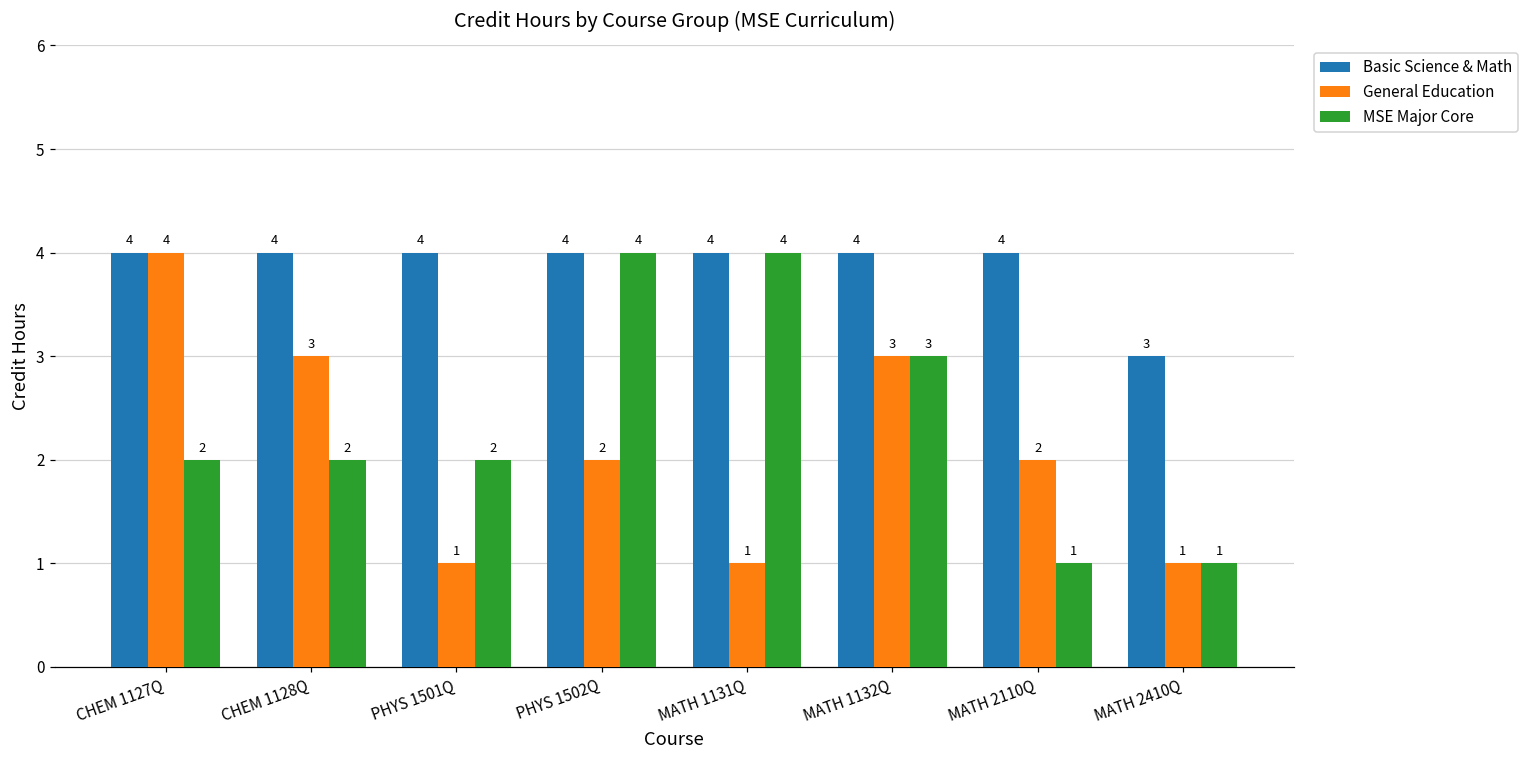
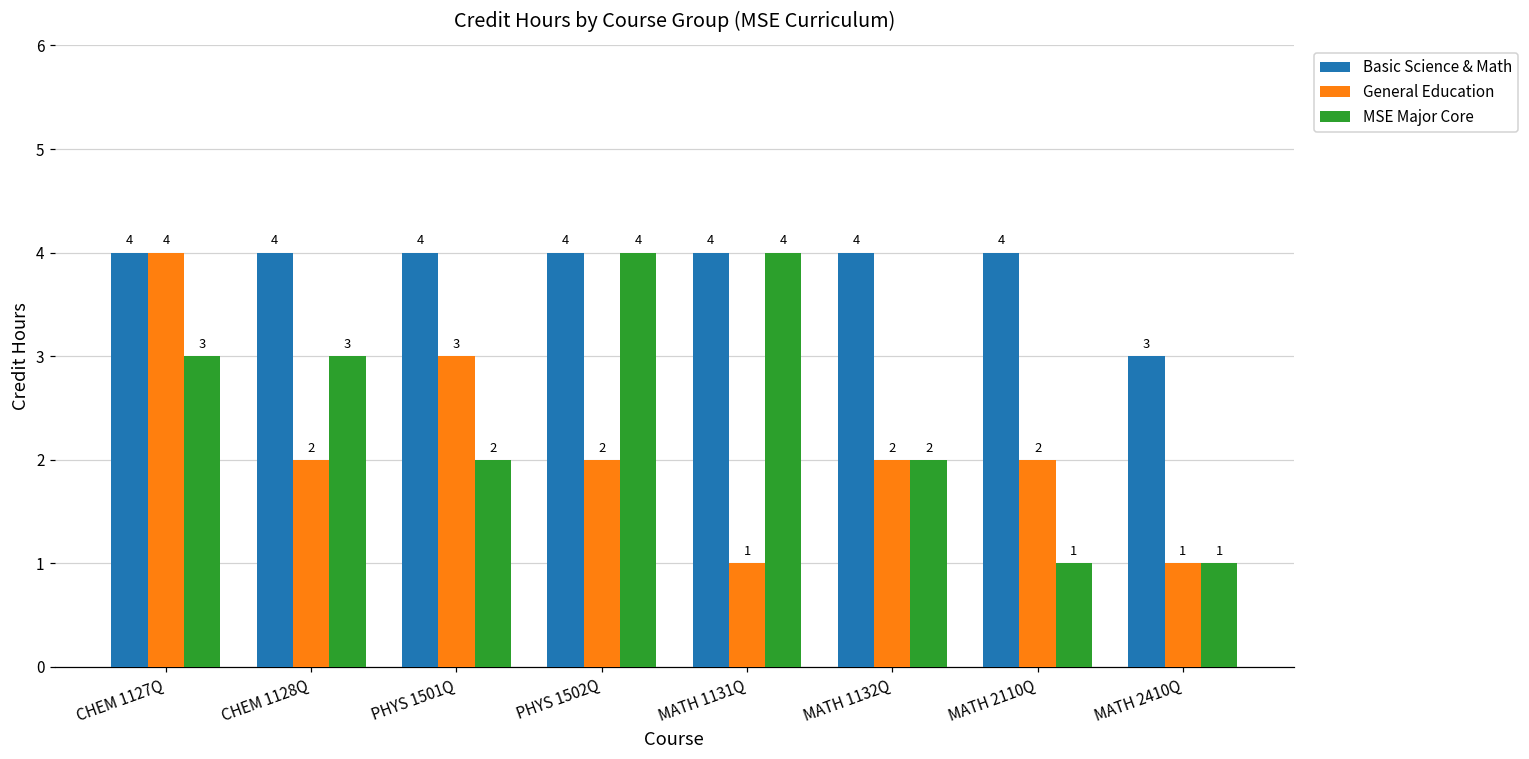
MSE Major Core, CHEM 1127Q: 2 -> 3
General Education, CHEM 1128Q: 3 -> 2
MSE Major Core, CHEM 1128Q: 2 -> 3
General Education, PHYS 1501Q: 1 -> 3
General Education, MATH 1132Q: 3 -> 2
MSE Major Core, MATH 1132Q: 3 -> 2
